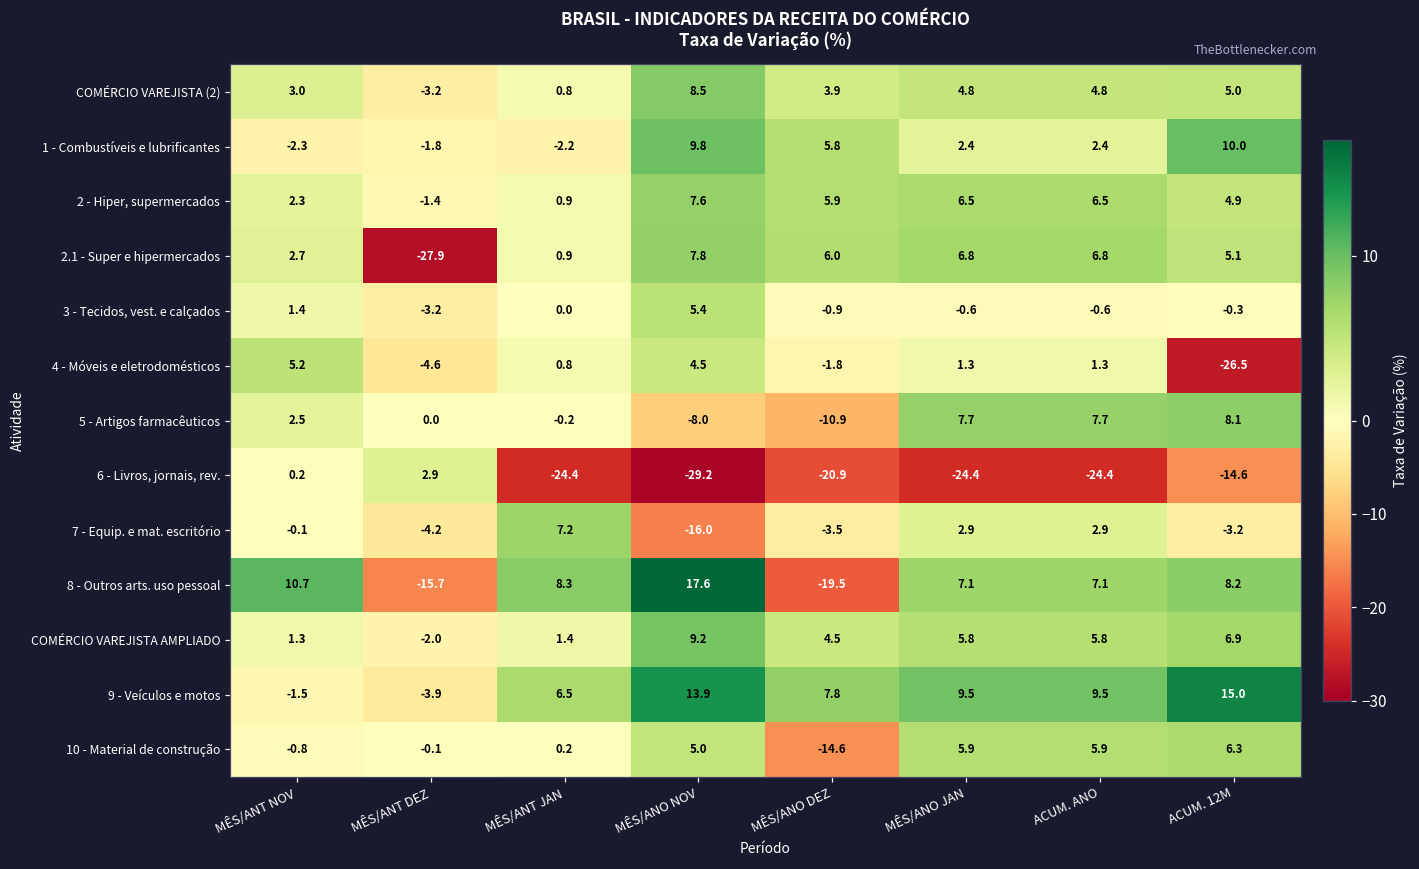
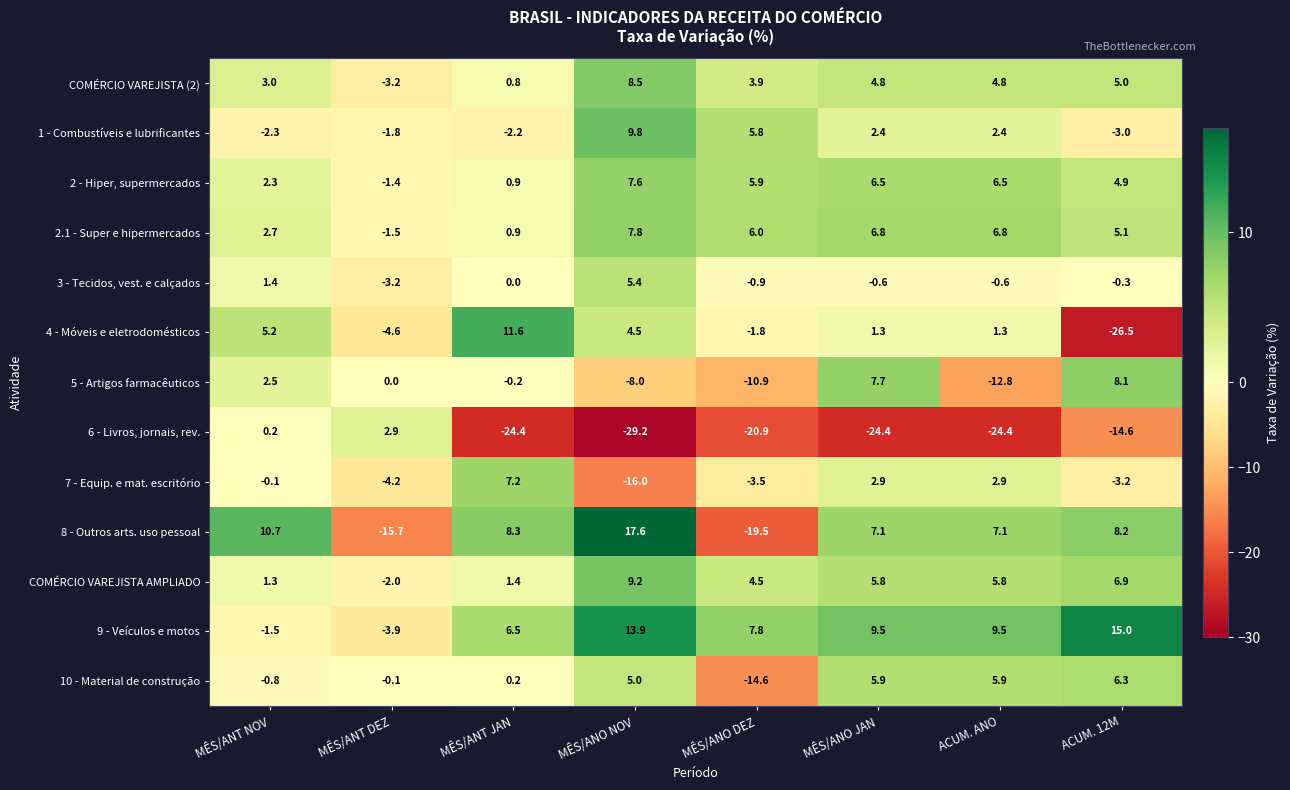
1 - Combustíveis e lubrificantes, ACUM. 12M: 10.0 -> -3.0
2.1 - Super e hipermercados, MÊS/ANT DEZ: -27.9 -> -1.5
4 - Móveis e eletrodomésticos, MÊS/ANT JAN: 0.8 -> 11.6
5 - Artigos farmacêuticos, ACUM. ANO: 7.7 -> -12.8
